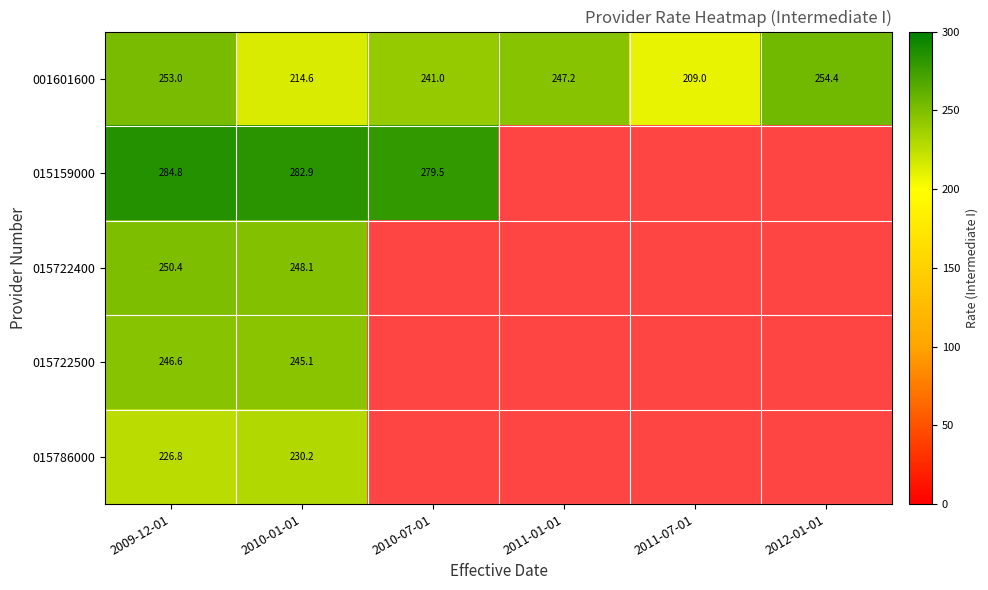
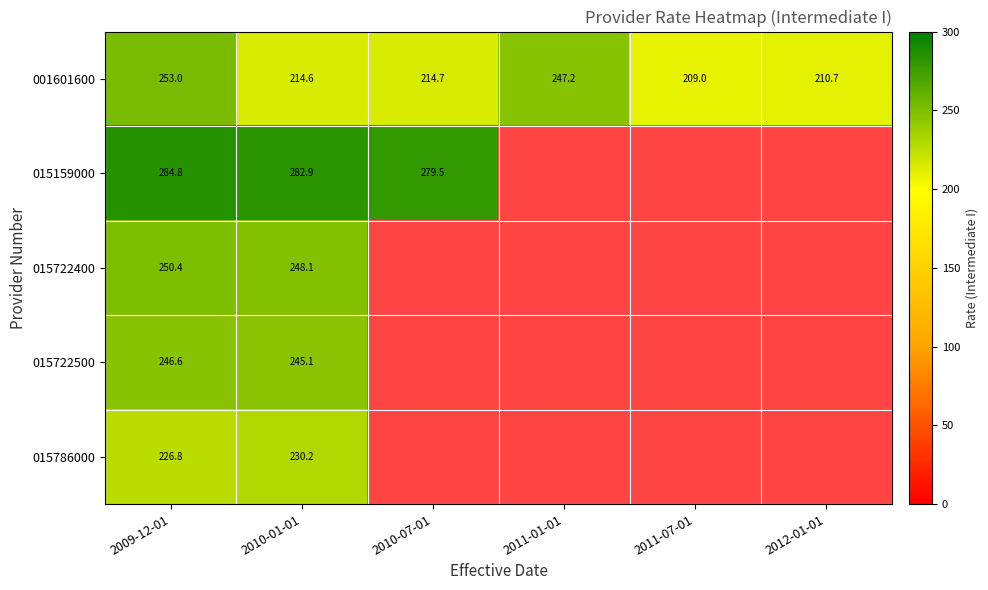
001601600, 2010-07-01: 241.0 -> 214.7
001601600, 2012-01-01: 254.4 -> 210.7
